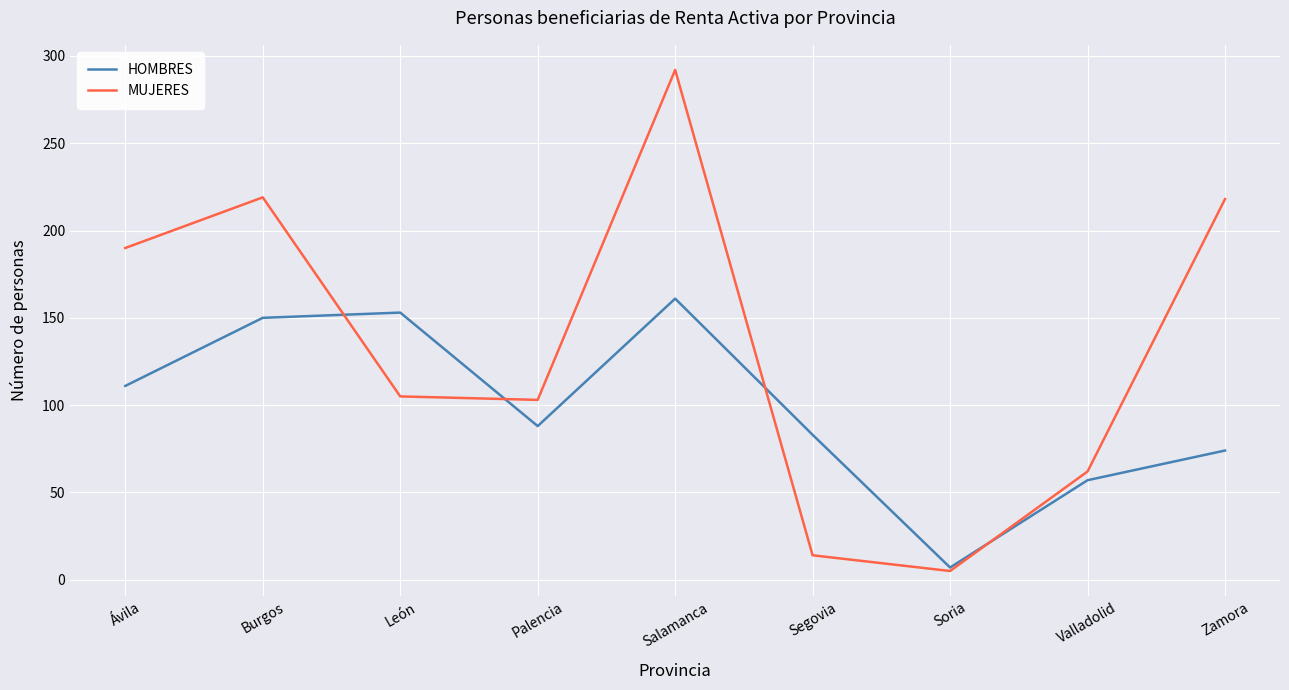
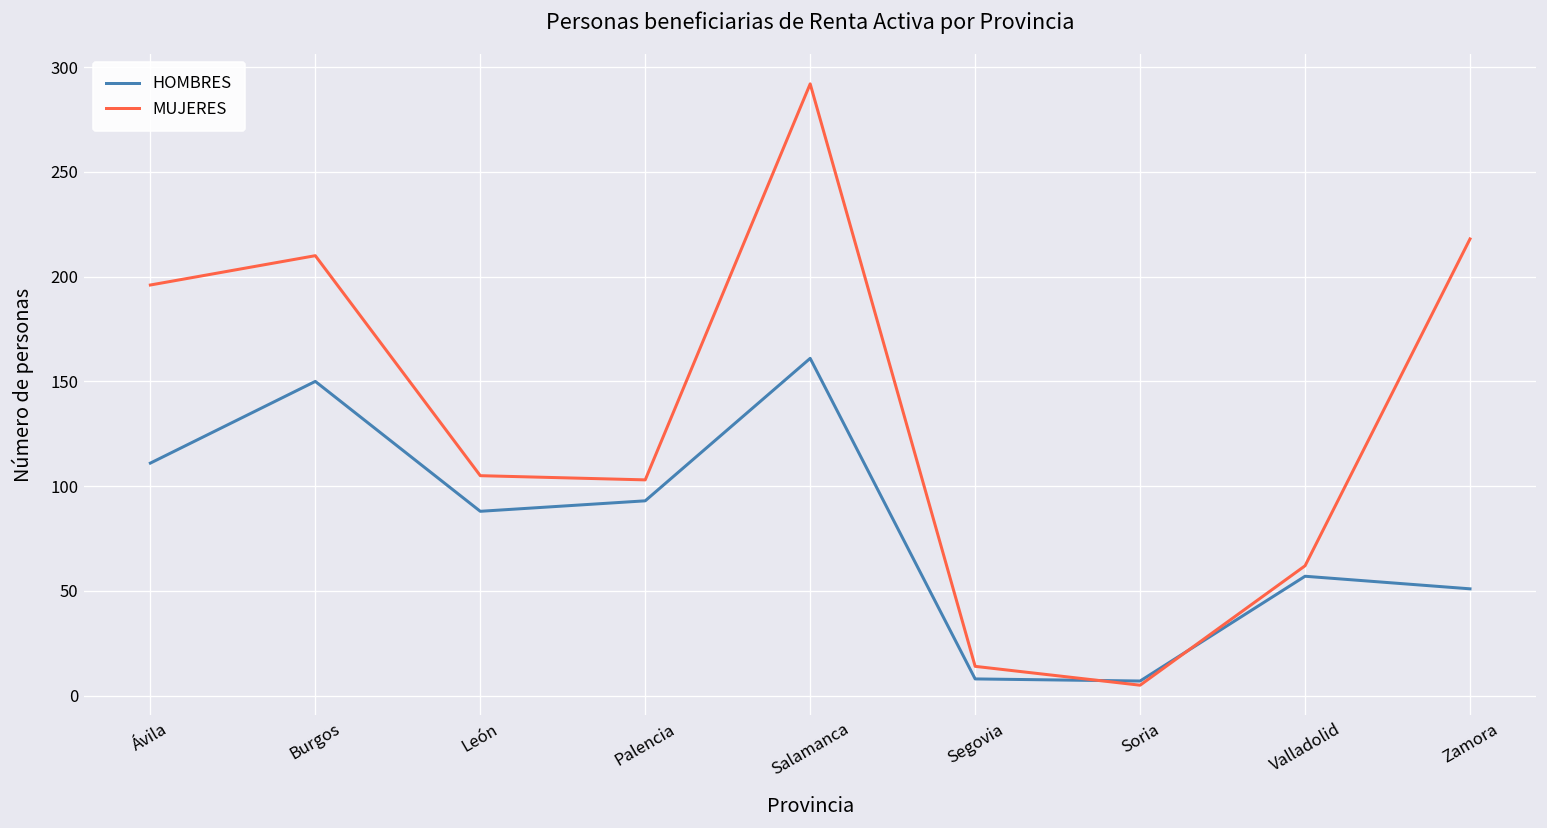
MUJERES, Ávila: 190 -> 196
MUJERES, Burgos: 219 -> 210
HOMBRES, León: 153 -> 88
HOMBRES, Palencia: 88 -> 93
HOMBRES, Segovia: 83 -> 8
HOMBRES, Zamora: 74 -> 51
